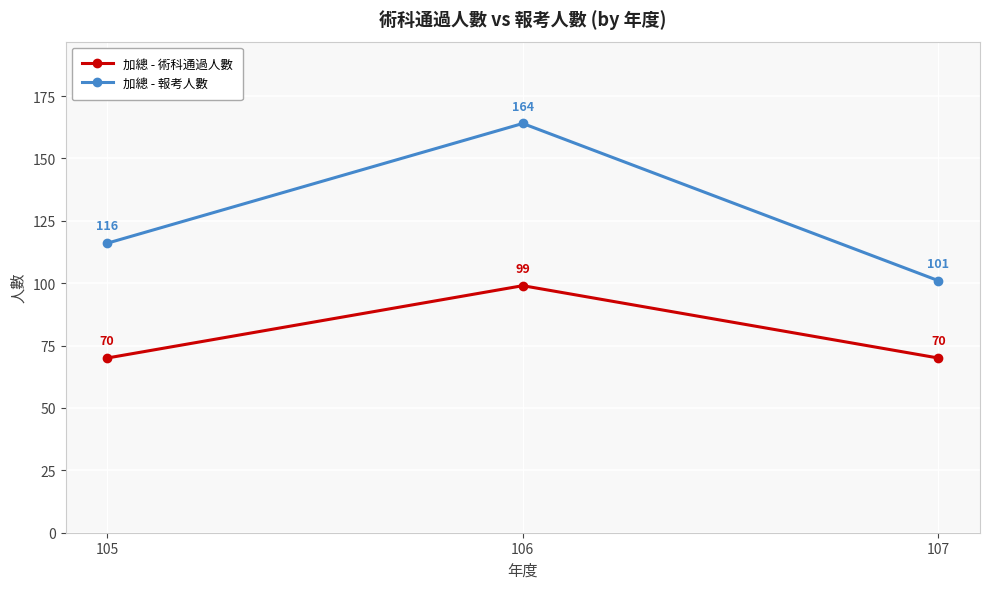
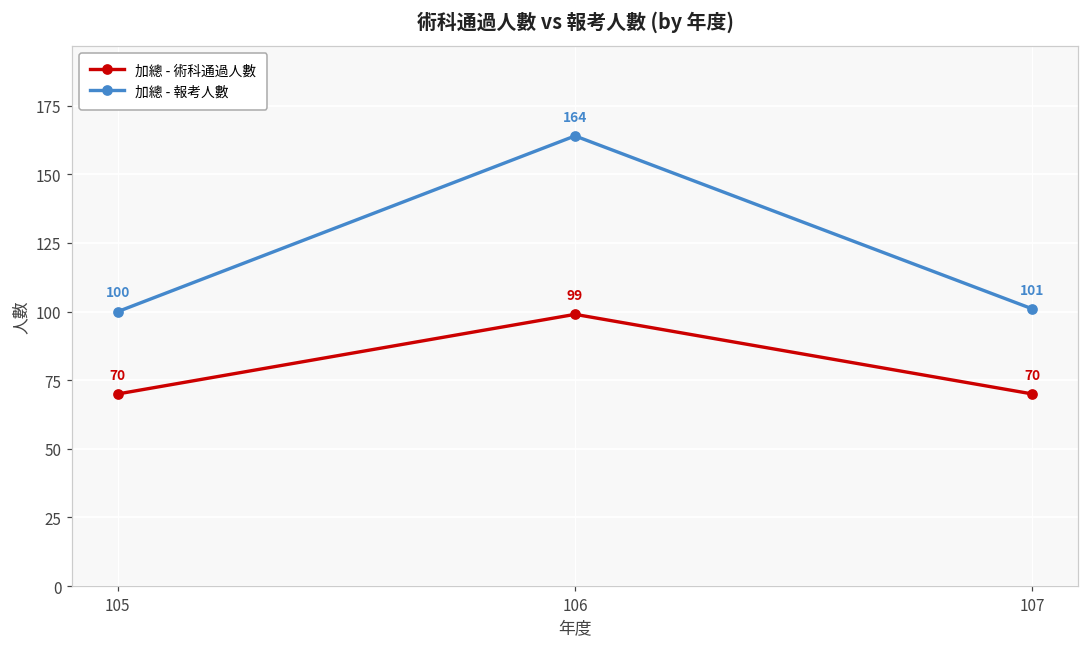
加總 - 報考人數, 105: 116 -> 100
